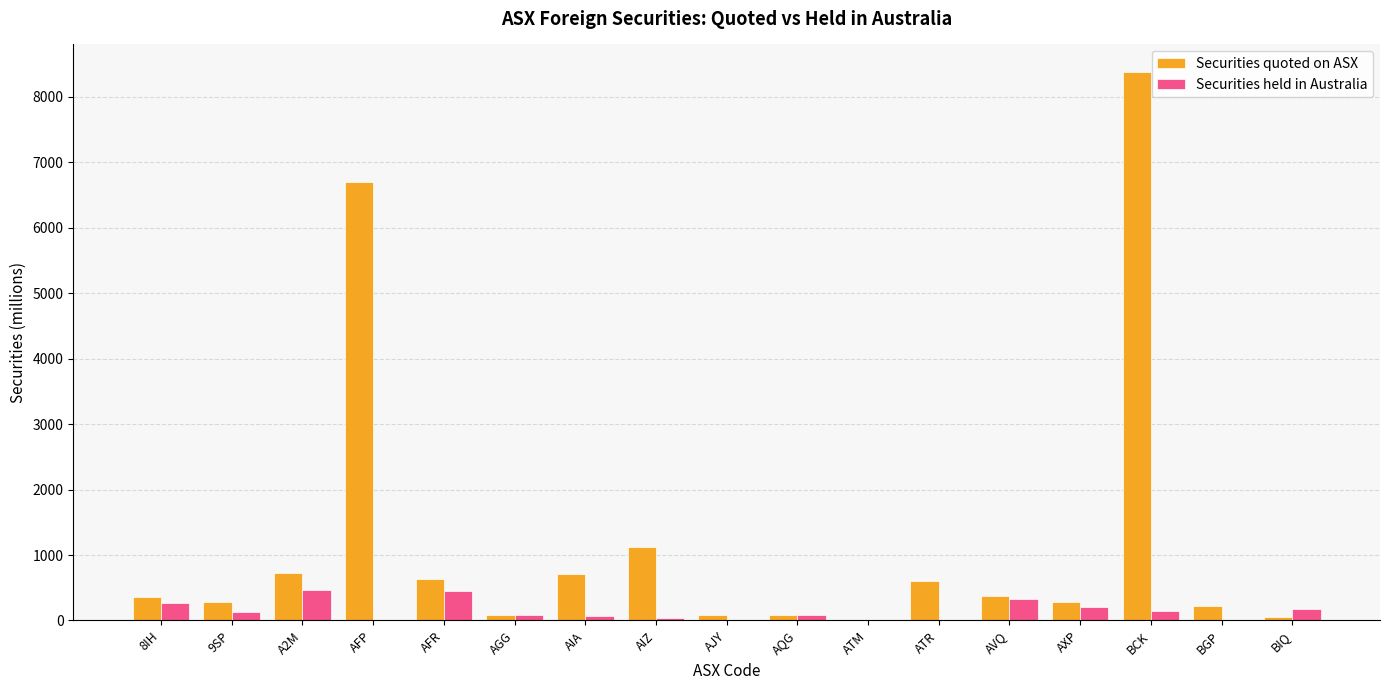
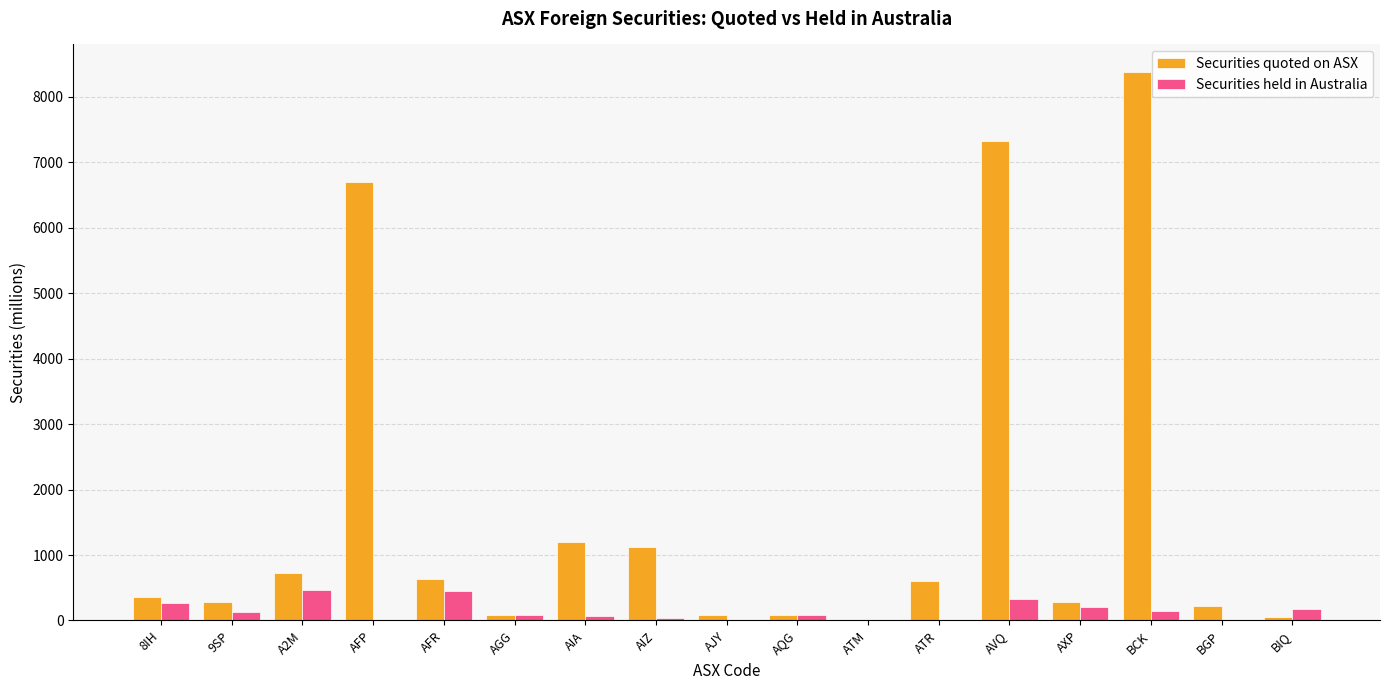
Securities quoted on ASX, AIA: 700 -> 1200
Securities quoted on ASX, AVQ: 400 -> 7300
